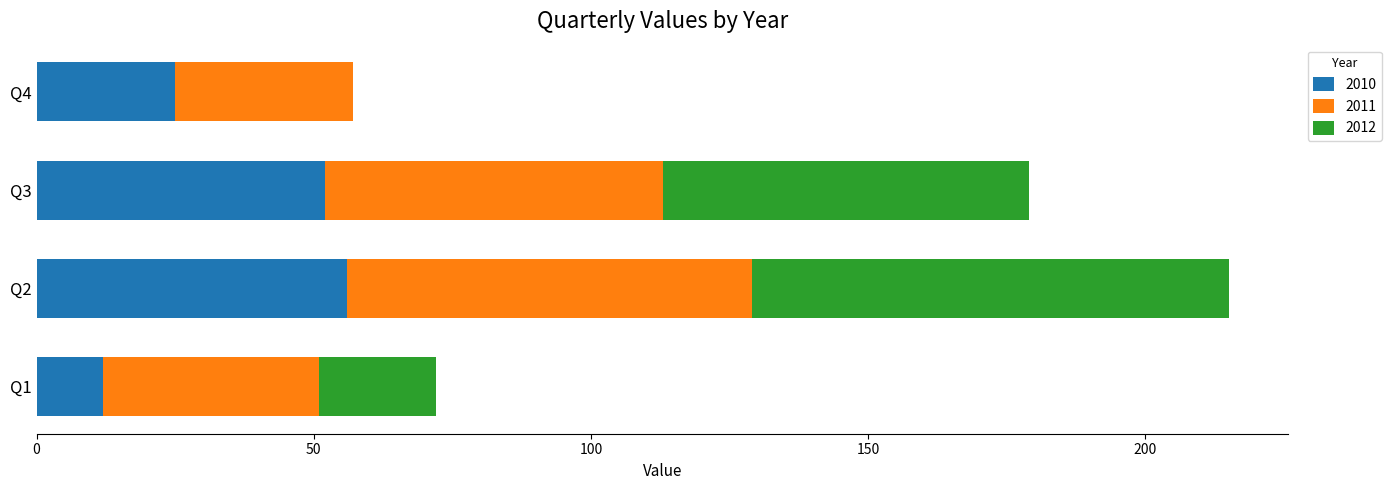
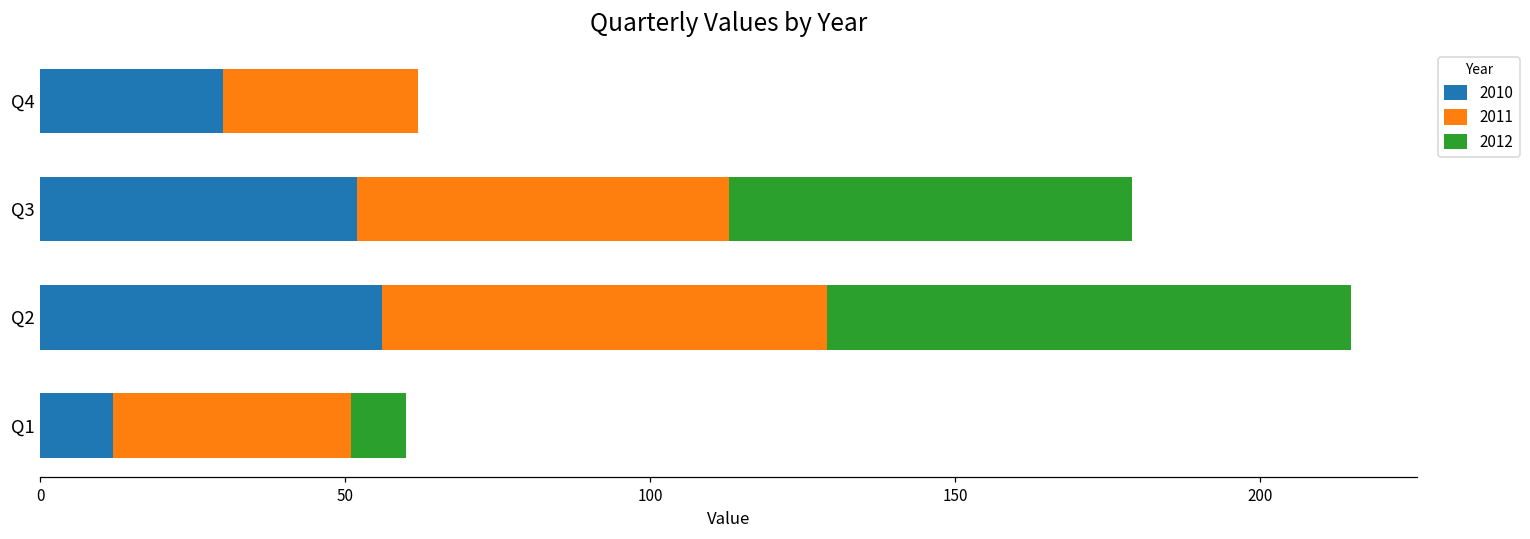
2010, Q4: 25 -> 30
2012, Q1: 21 -> 9
